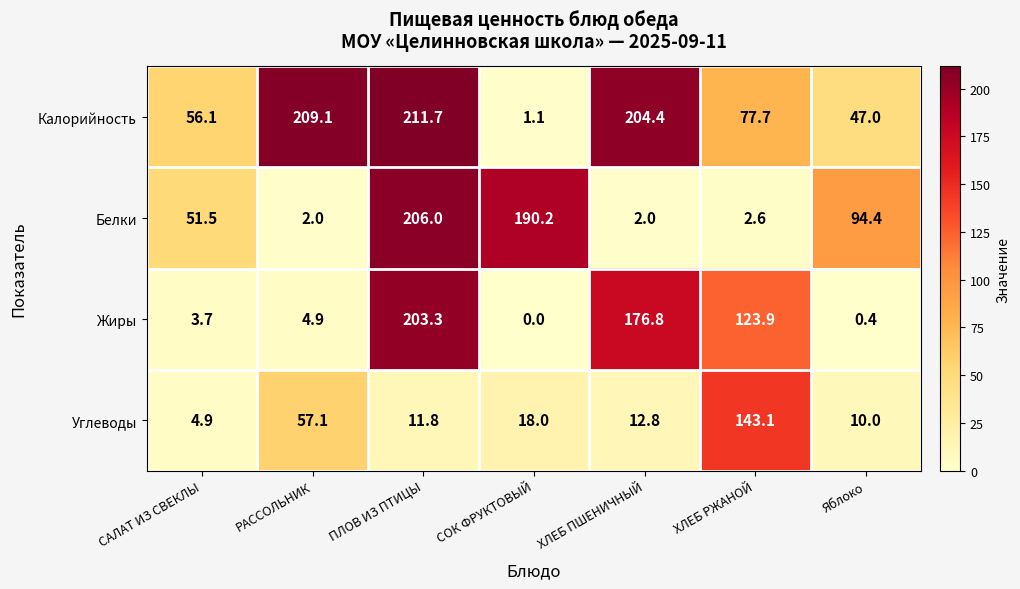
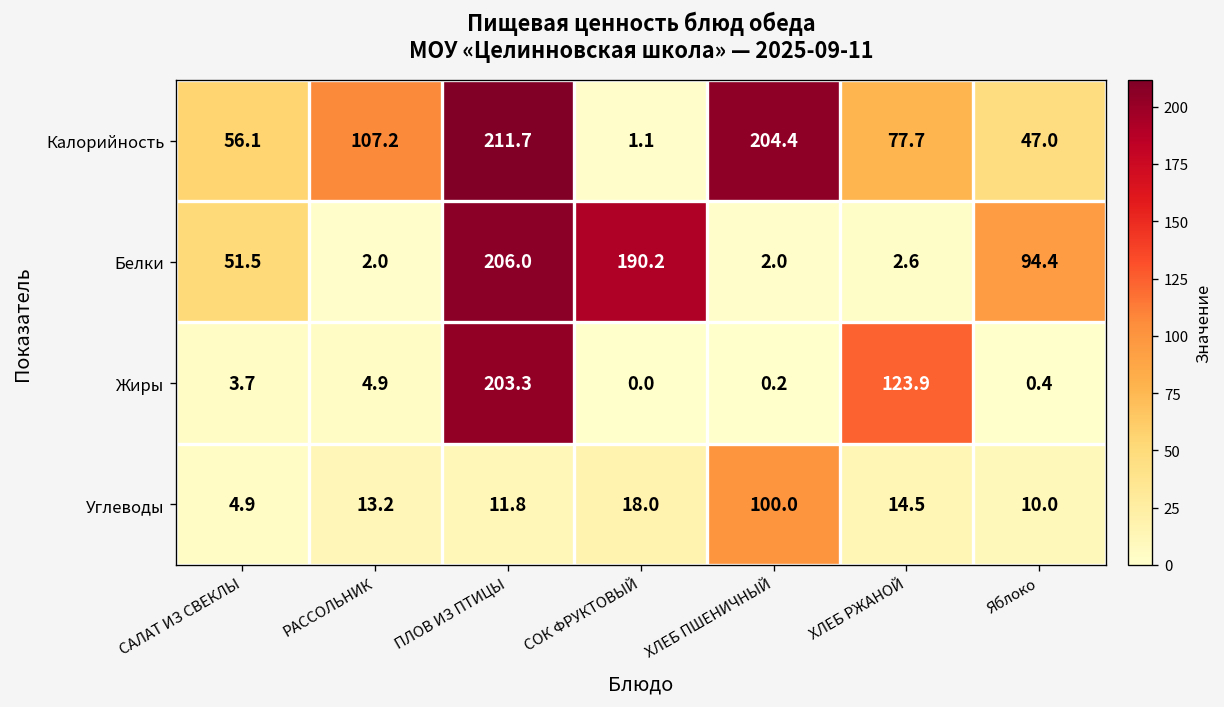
Калорийность, РАССОЛЬНИК: 209.1 -> 107.2
Жиры, ХЛЕБ ПШЕНИЧНЫЙ: 176.8 -> 0.2
Углеводы, РАССОЛЬНИК: 57.1 -> 13.2
Углеводы, ХЛЕБ ПШЕНИЧНЫЙ: 12.8 -> 100.0
Углеводы, ХЛЕБ РЖАНОЙ: 143.1 -> 14.5
